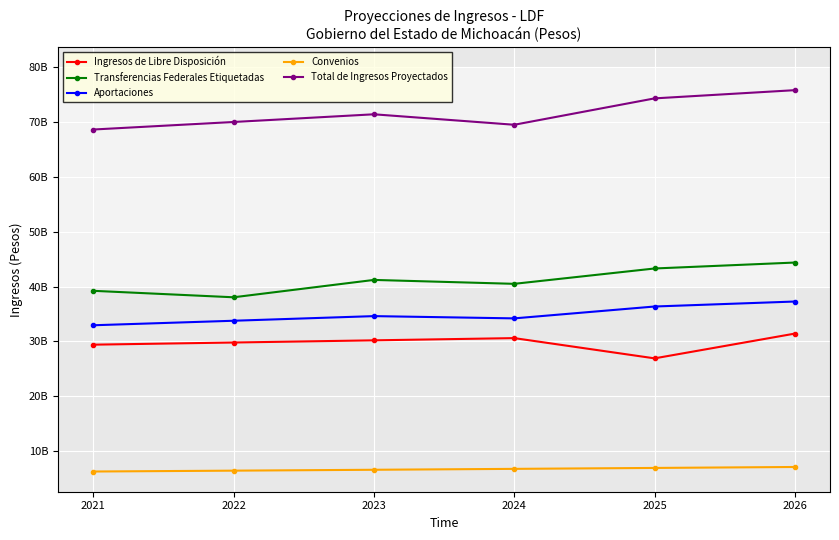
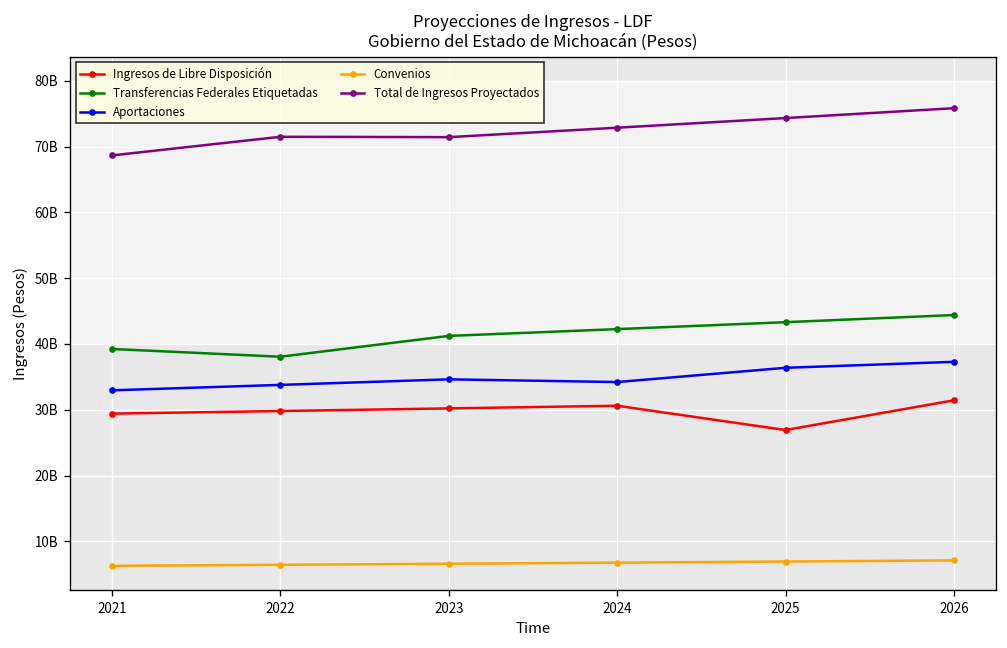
Total de Ingresos Proyectados, 2022: 70000000000 -> 71000000000
Transferencias Federales Etiquetadas, 2024: 41000000000 -> 42000000000
Total de Ingresos Proyectados, 2024: 70000000000 -> 73000000000
